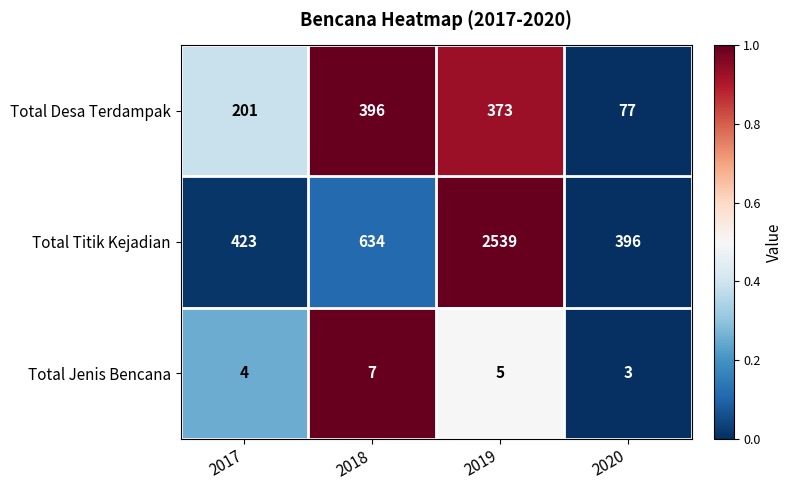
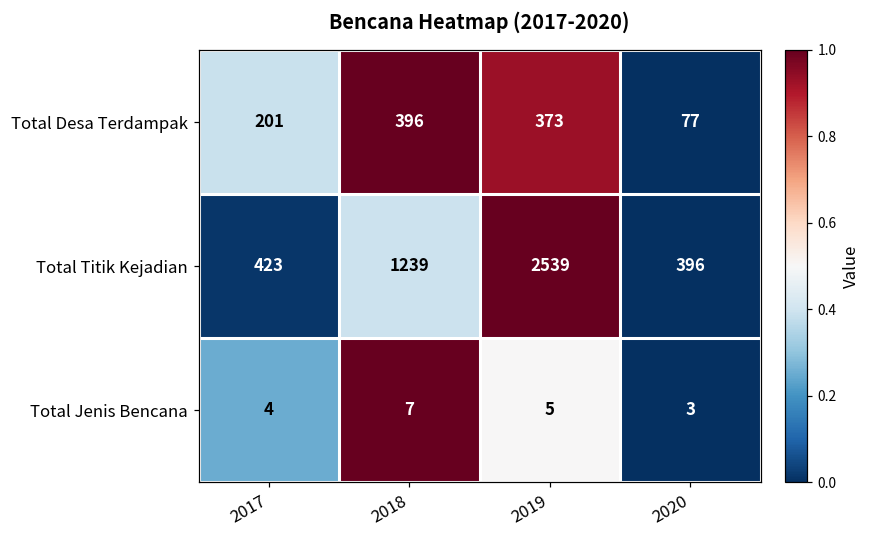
Total Titik Kejadian, 2018: 634 -> 1239
